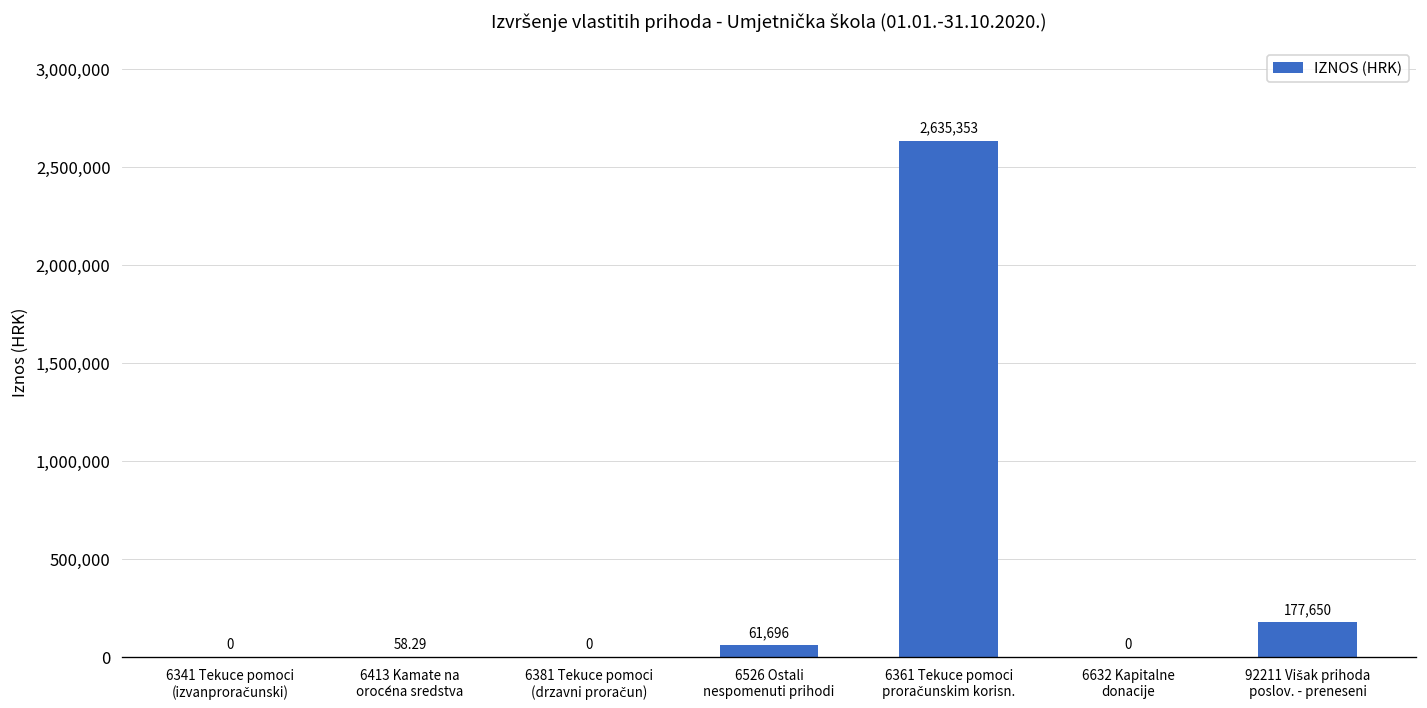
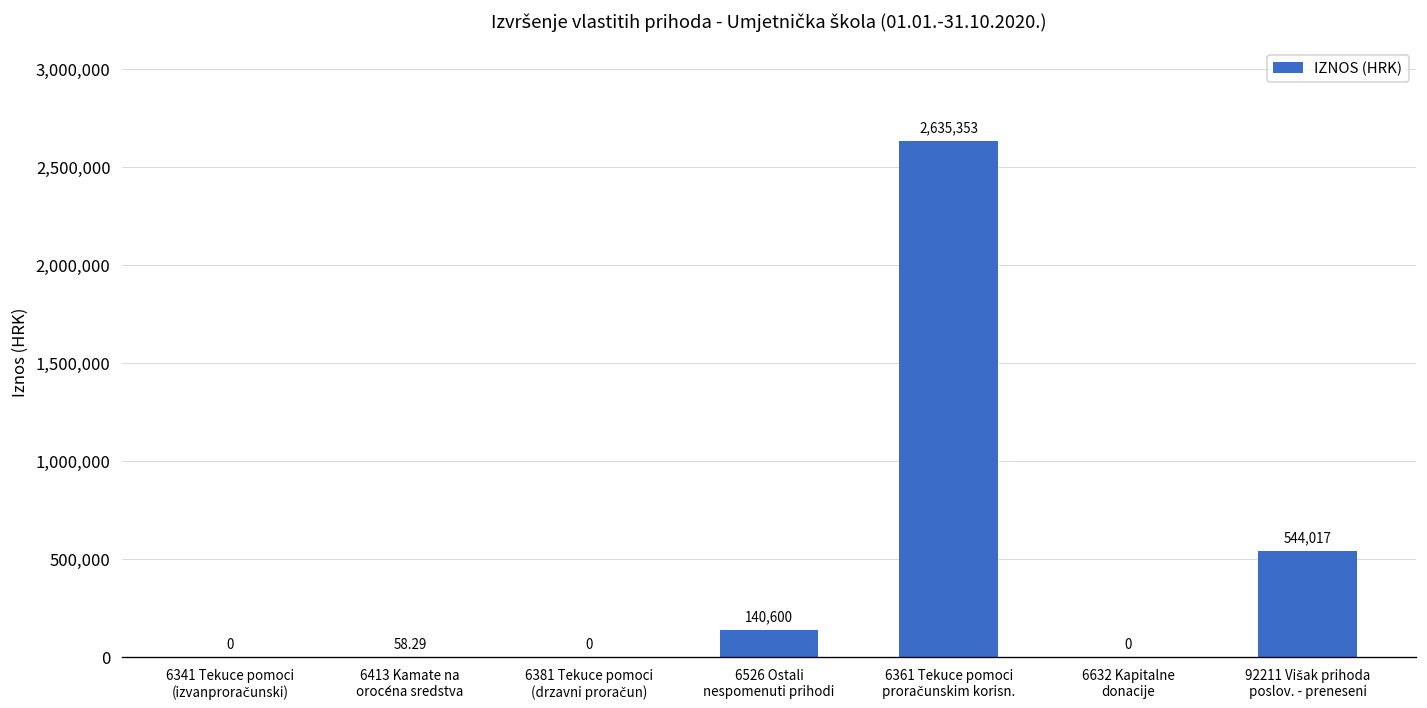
6526 Ostali nespomenuti prihodi: 61,696 -> 140,600
92211 Višak prihoda poslov. - preneseni: 177,650 -> 544,017
